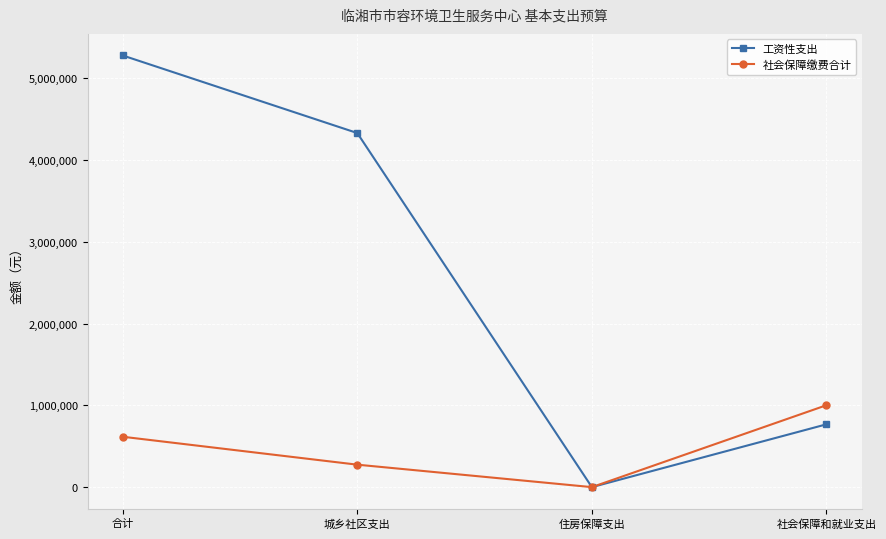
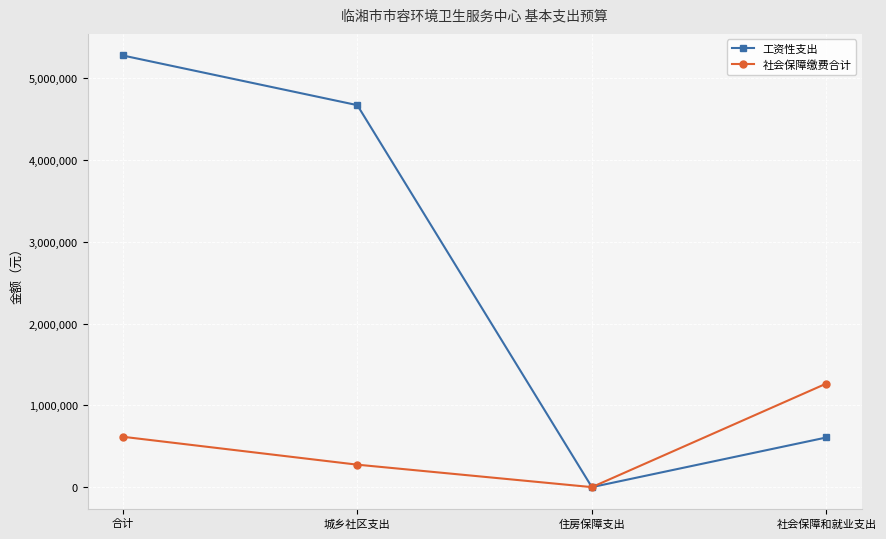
工资性支出, 城乡社区支出: 4,300,000 -> 4,700,000
工资性支出, 社会保障和就业支出: 800,000 -> 600,000
社会保障缴费合计, 社会保障和就业支出: 1,000,000 -> 1,300,000
